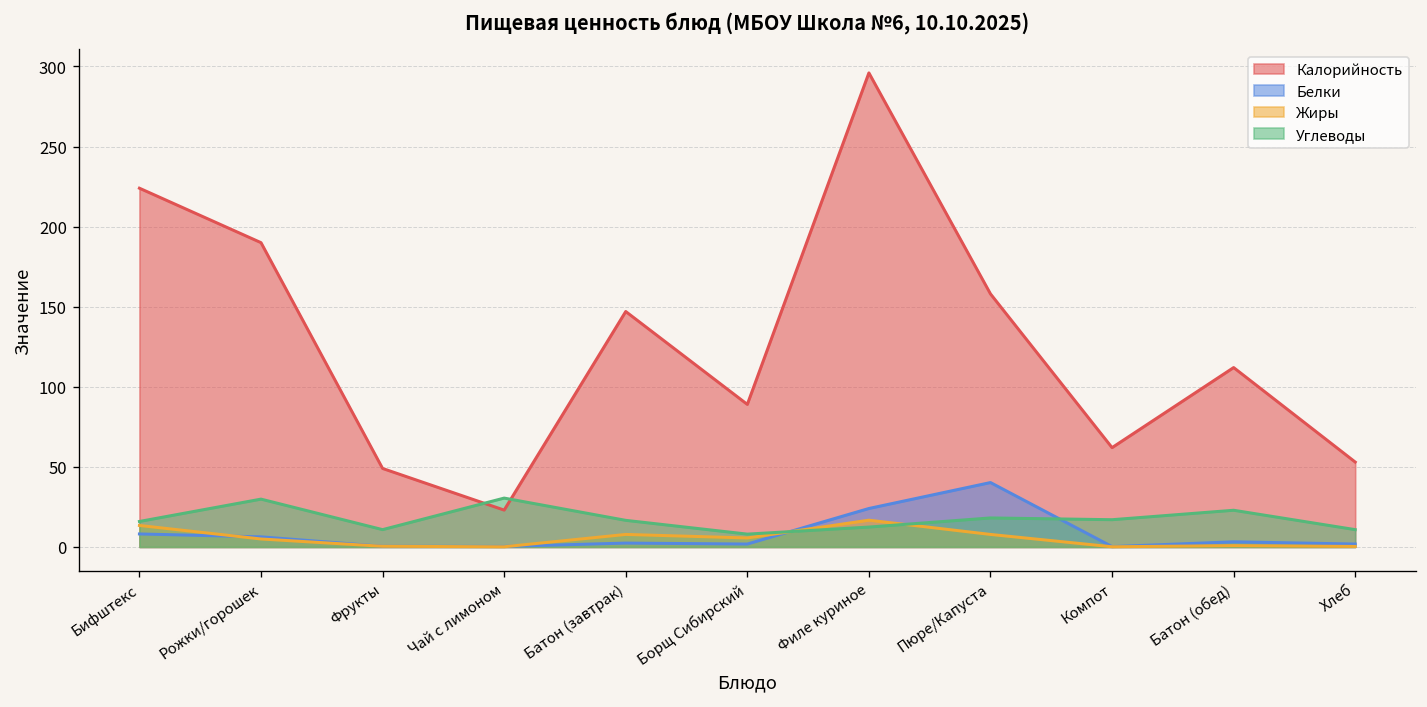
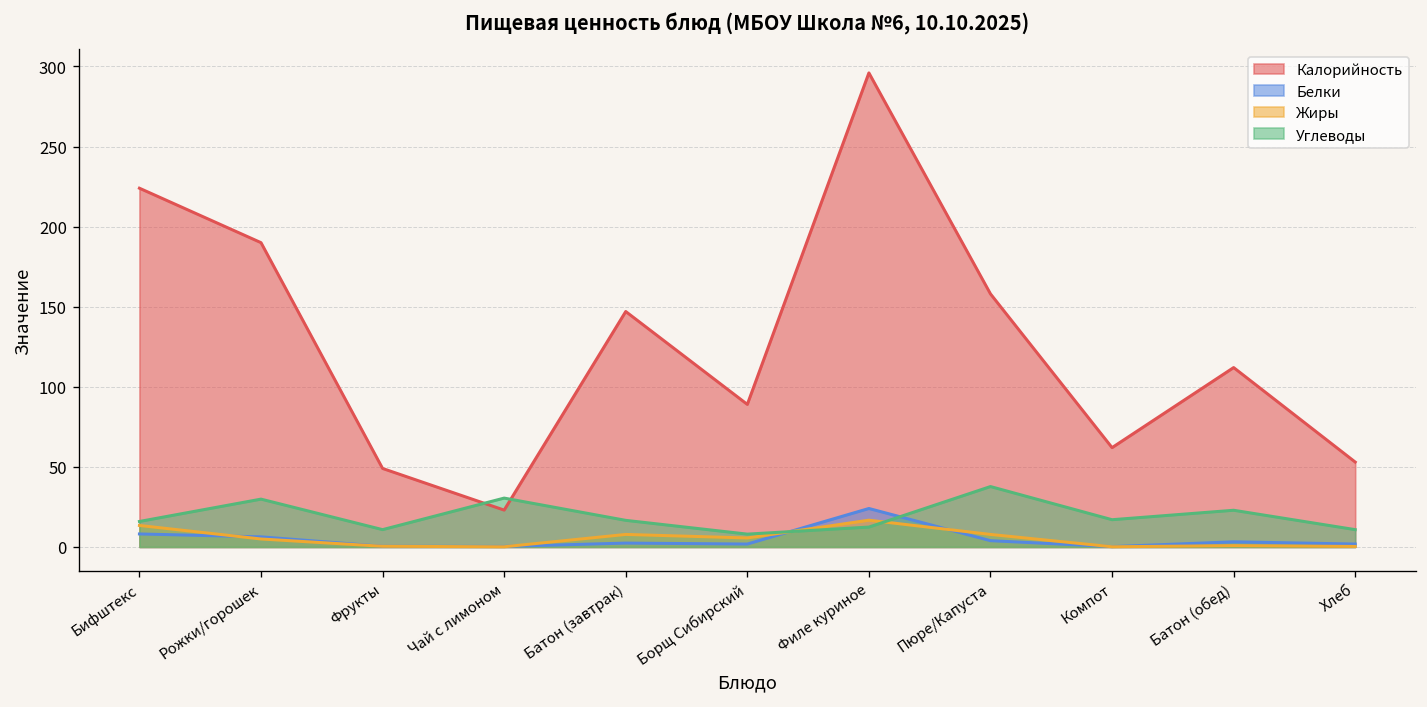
Белки, Пюре/Капуста: 40 -> 4
Углеводы, Пюре/Капуста: 18 -> 38
